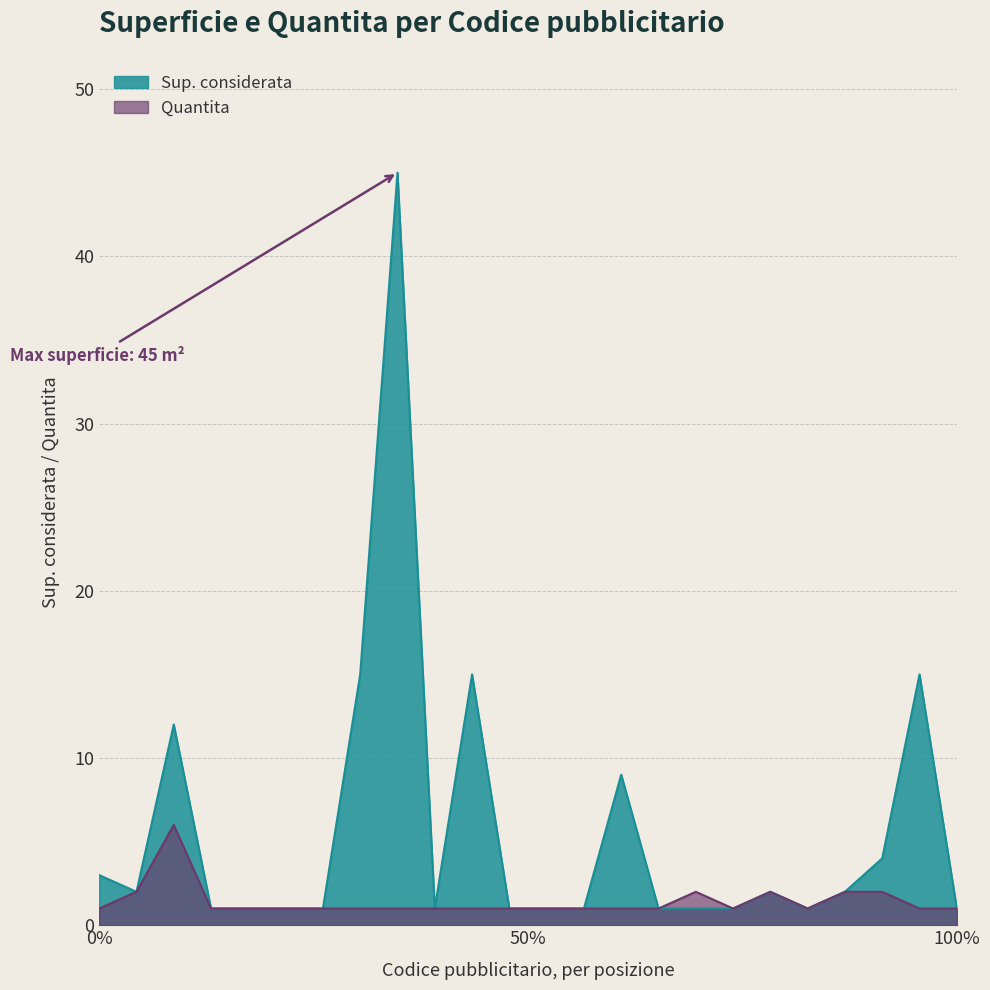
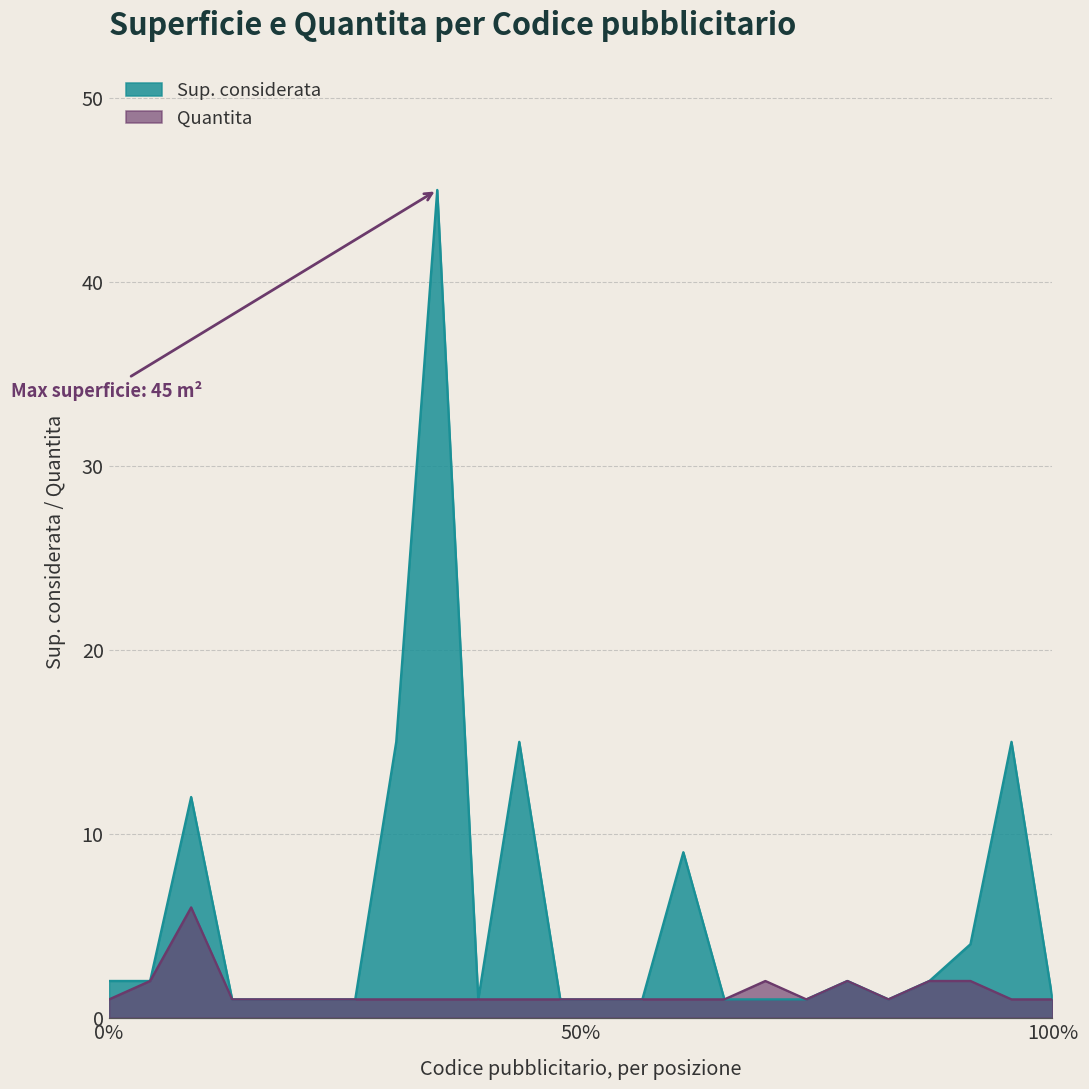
Sup. considerata, 0%: 3 -> 2
